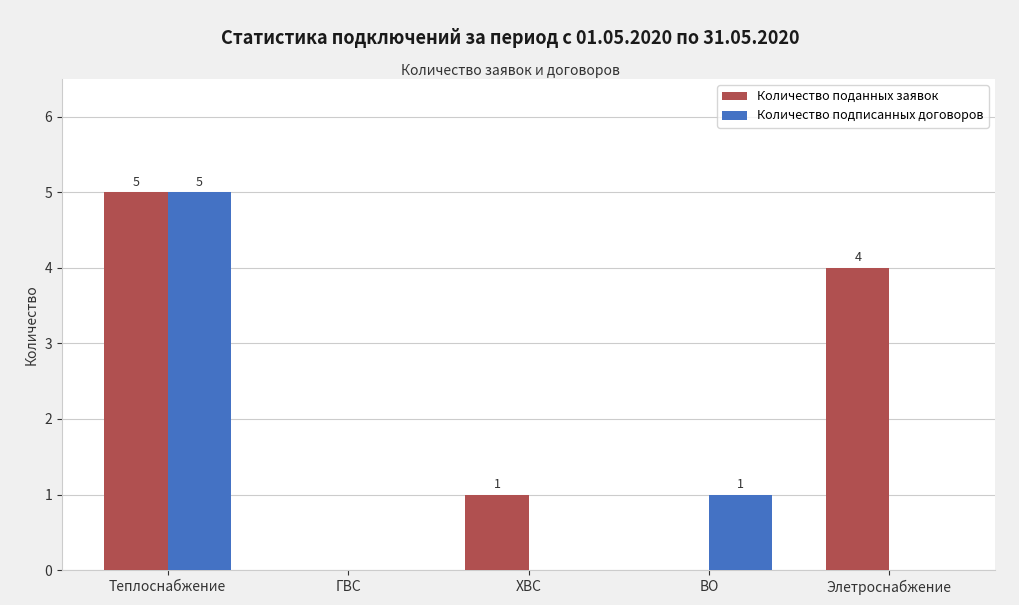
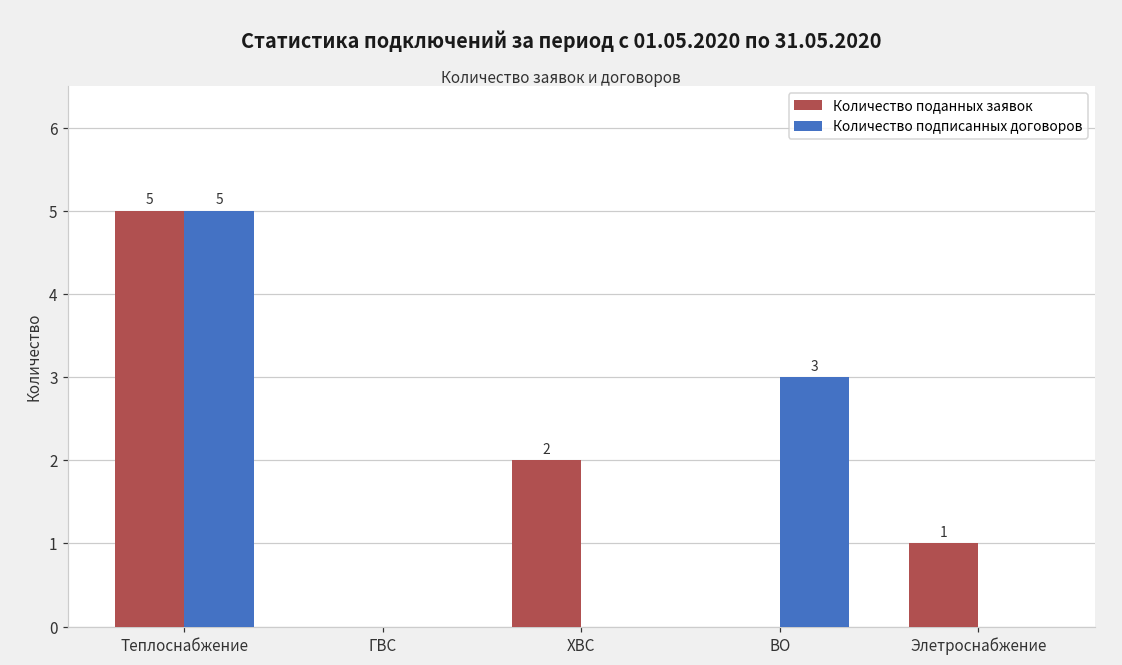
Количество поданных заявок, ХВС: 1 -> 2
Количество подписанных договоров, ВО: 1 -> 3
Количество поданных заявок, Элетроснабжение: 4 -> 1
